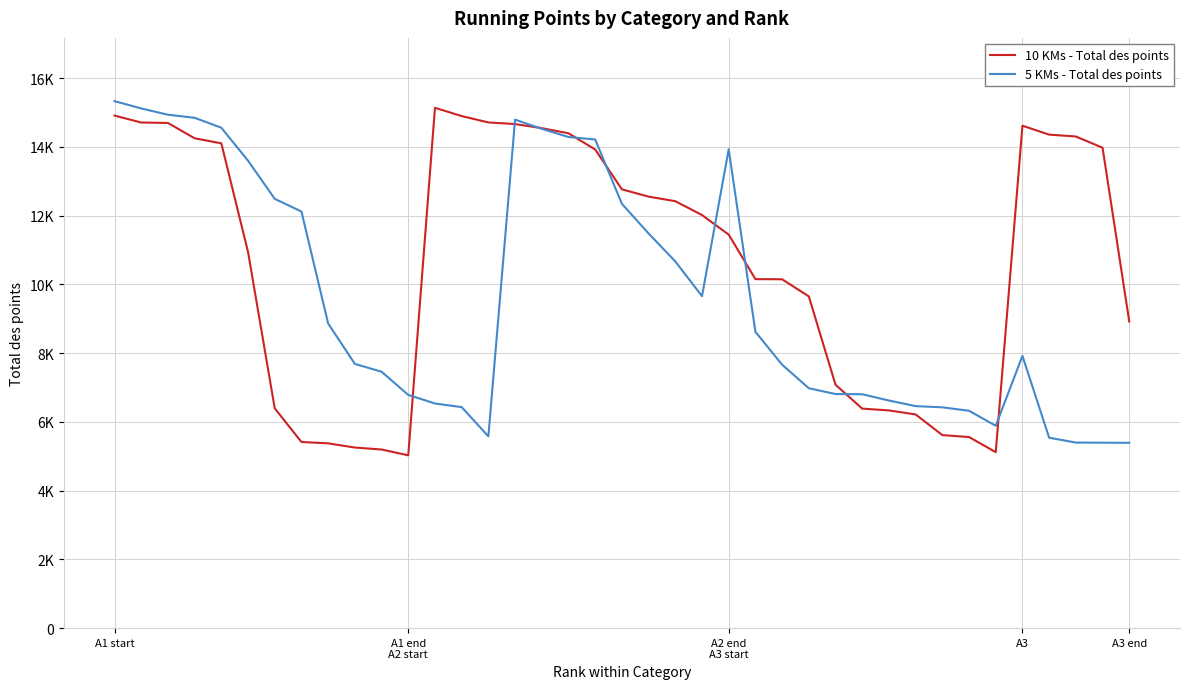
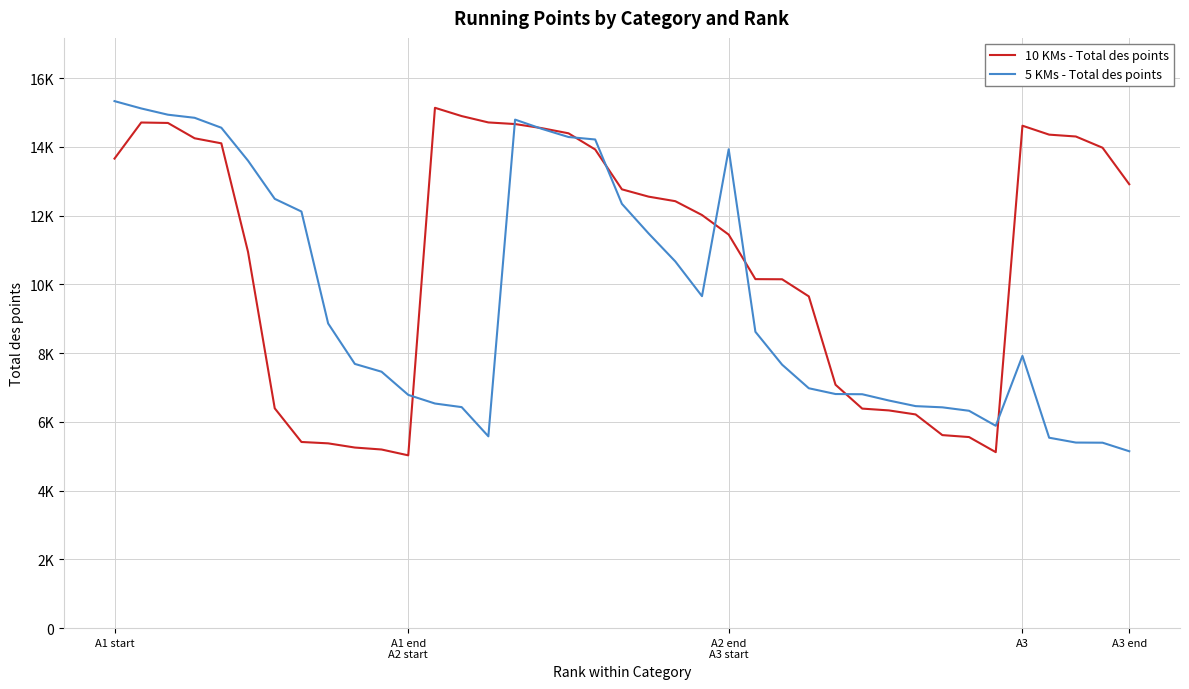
10 KMs - Total des points, A1 start: 14900 -> 13700
10 KMs - Total des points, A3 end: 8900 -> 12900
5 KMs - Total des points, A3 end: 5400 -> 5100
